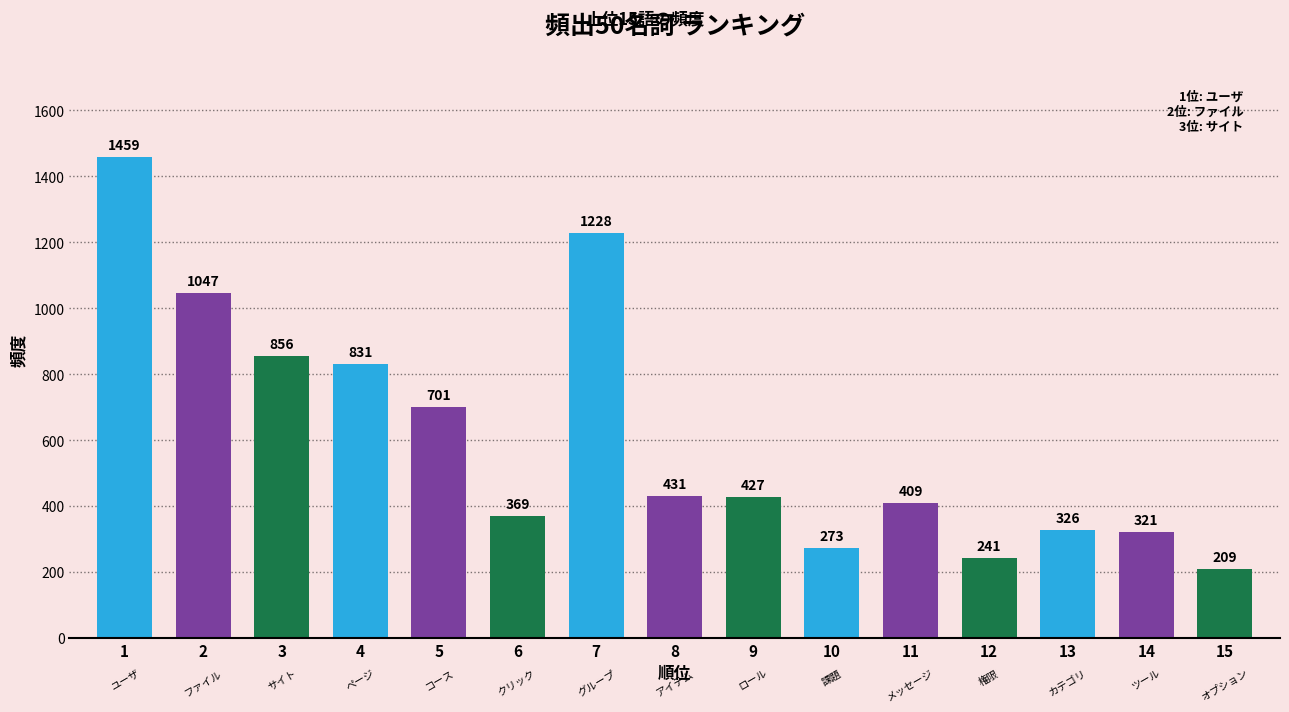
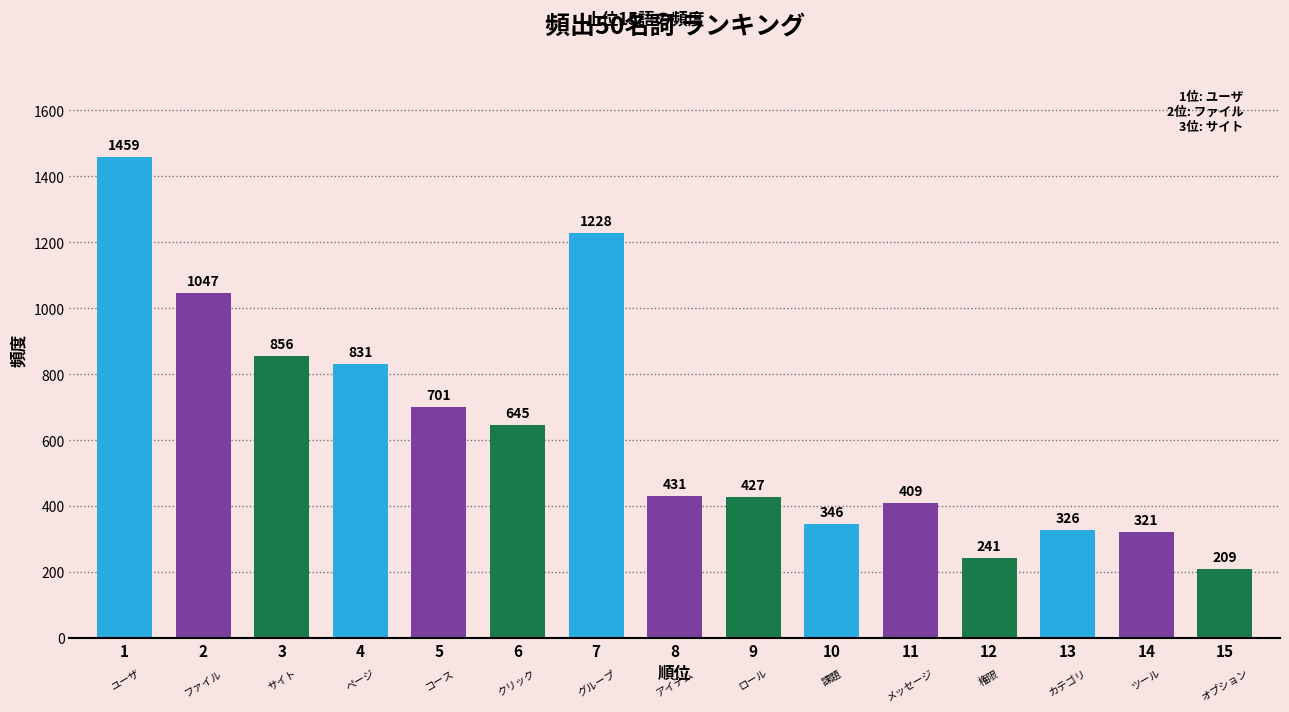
6: 369 -> 645
10: 273 -> 346
